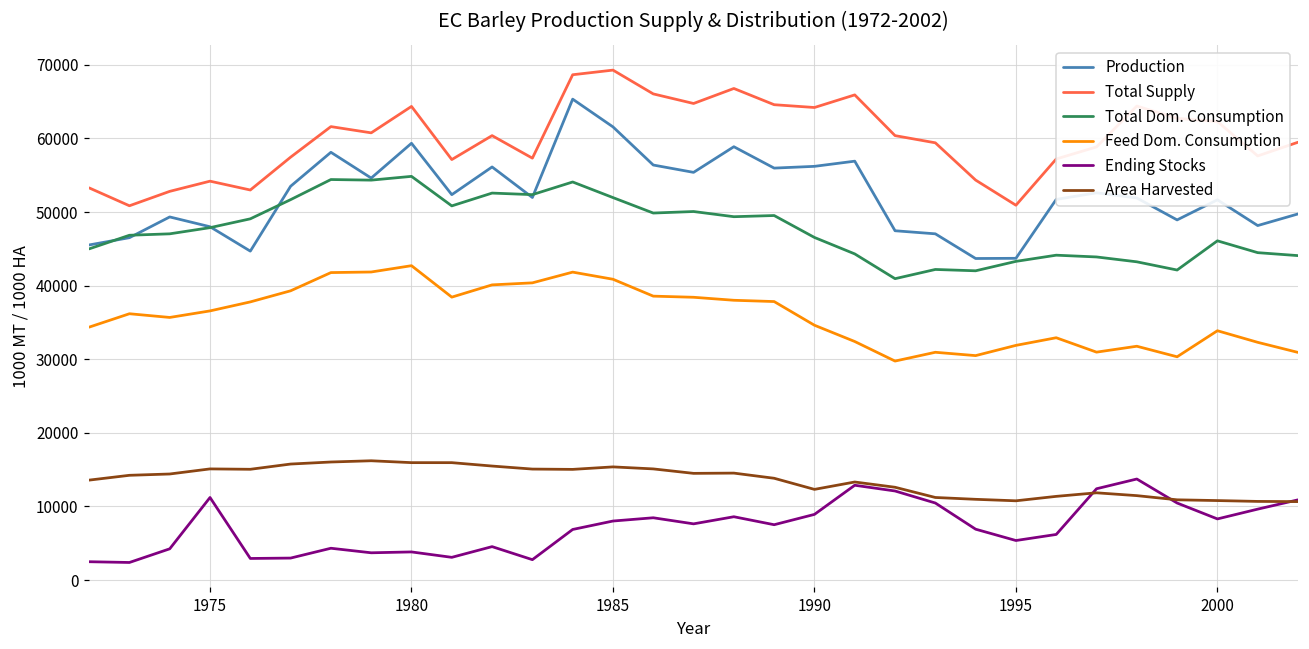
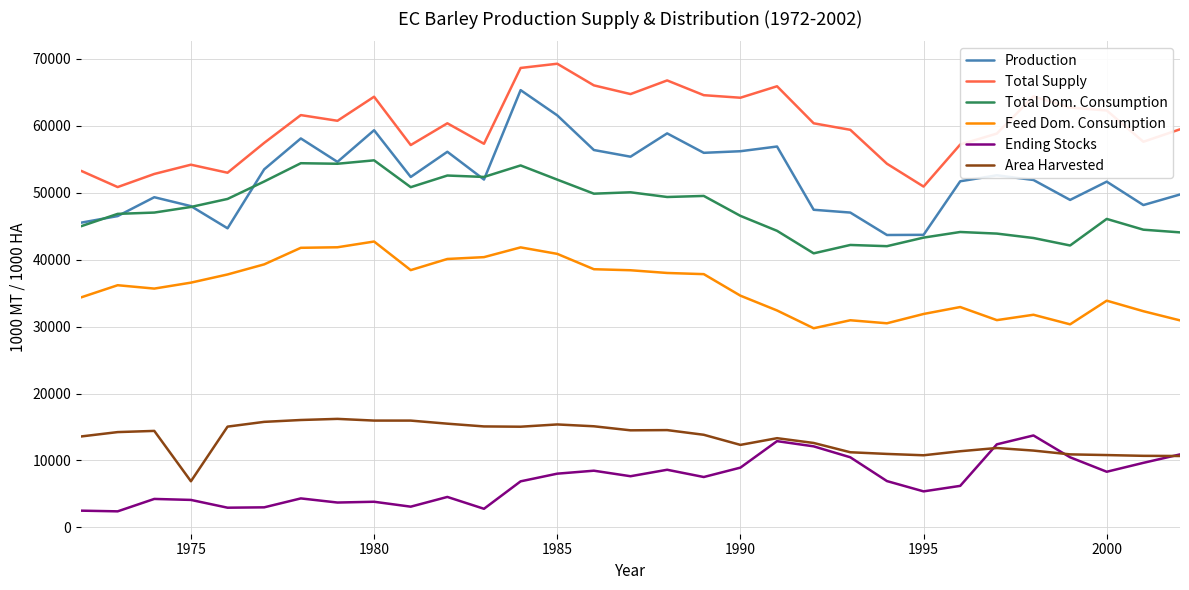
Ending Stocks, 1975: 11000 -> 4000
Area Harvested, 1975: 15000 -> 7000
